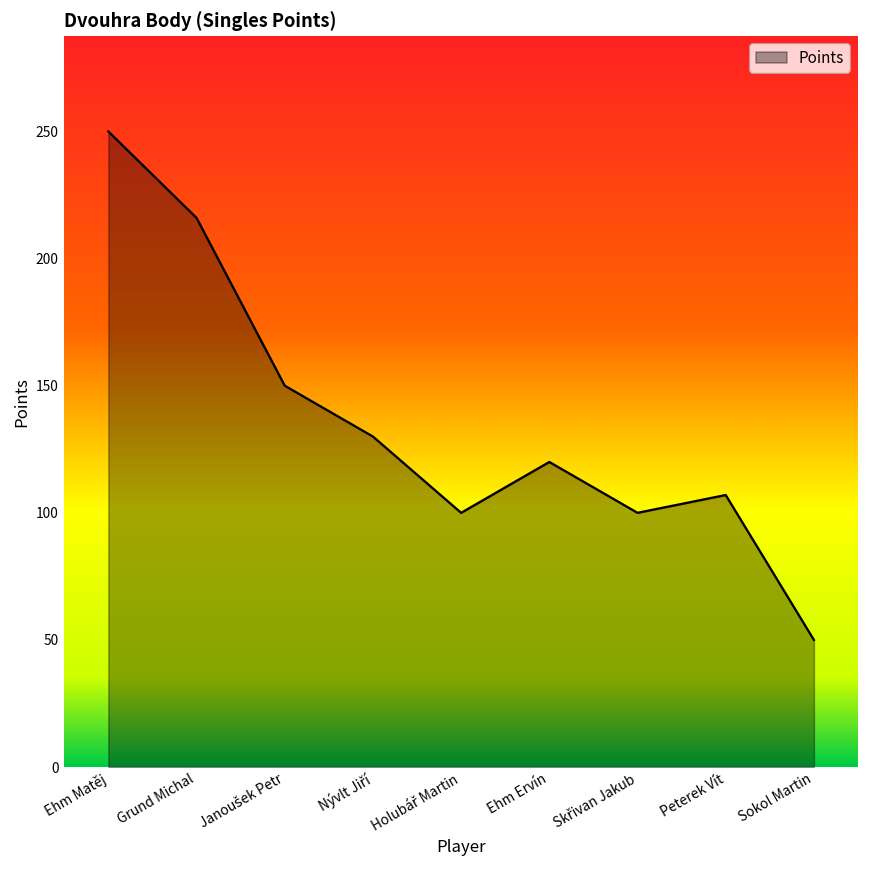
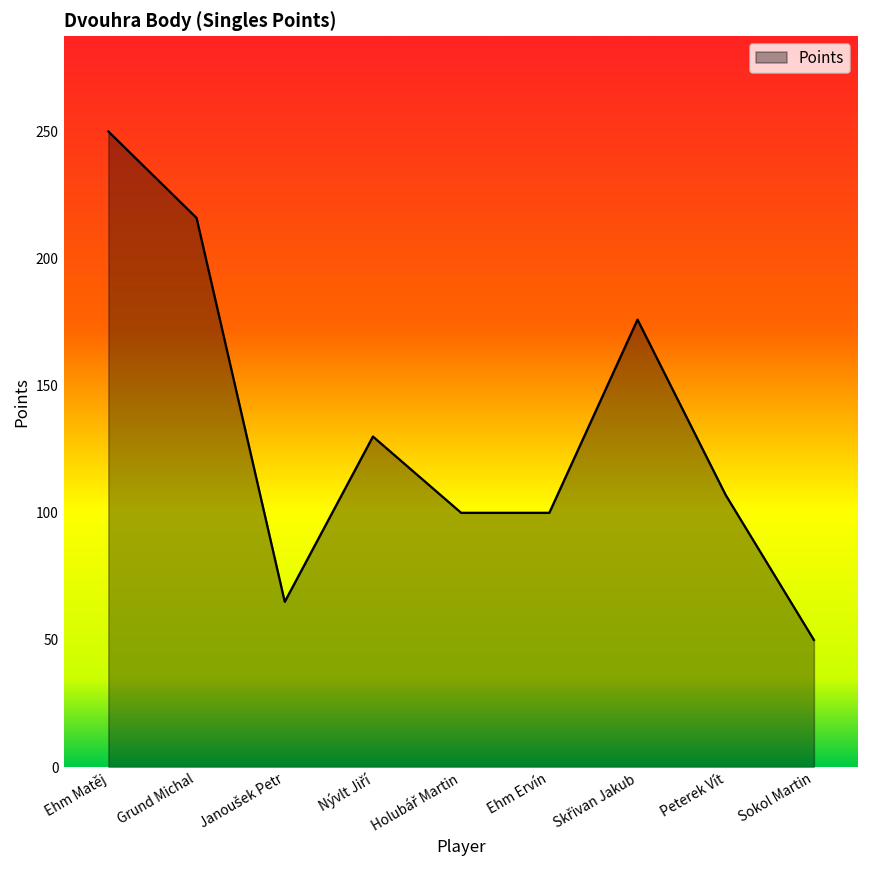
Janoušek Petr: 150 -> 65
Ehm Ervín: 120 -> 100
Skřivan Jakub: 100 -> 176
